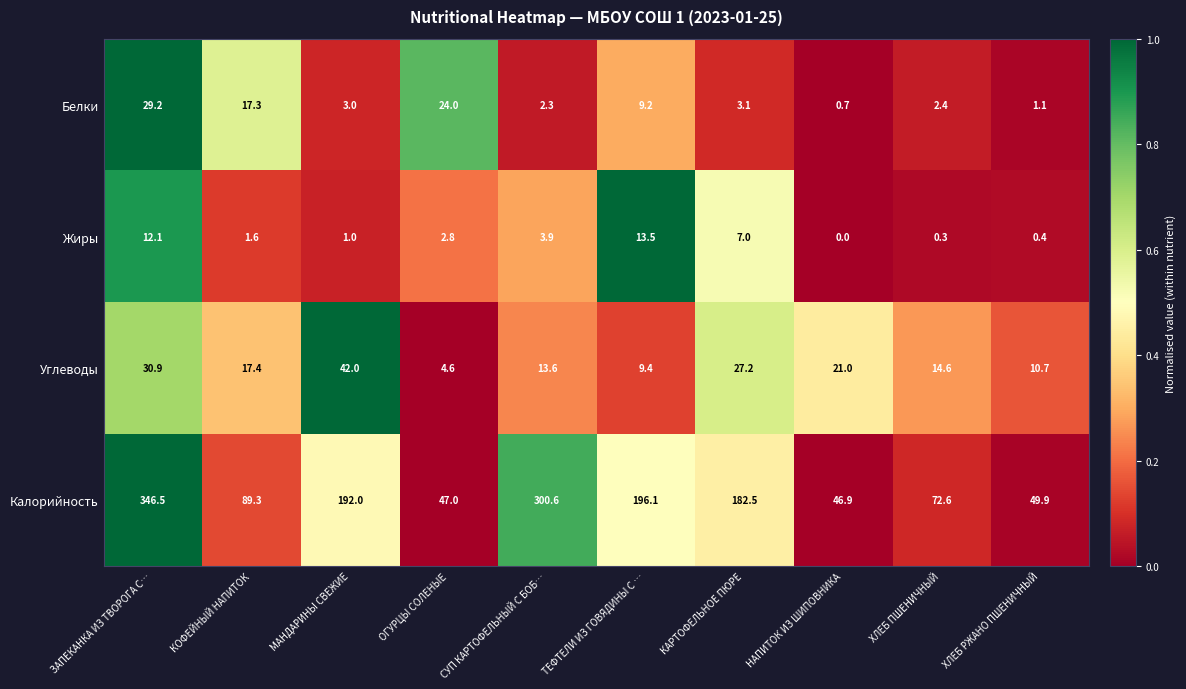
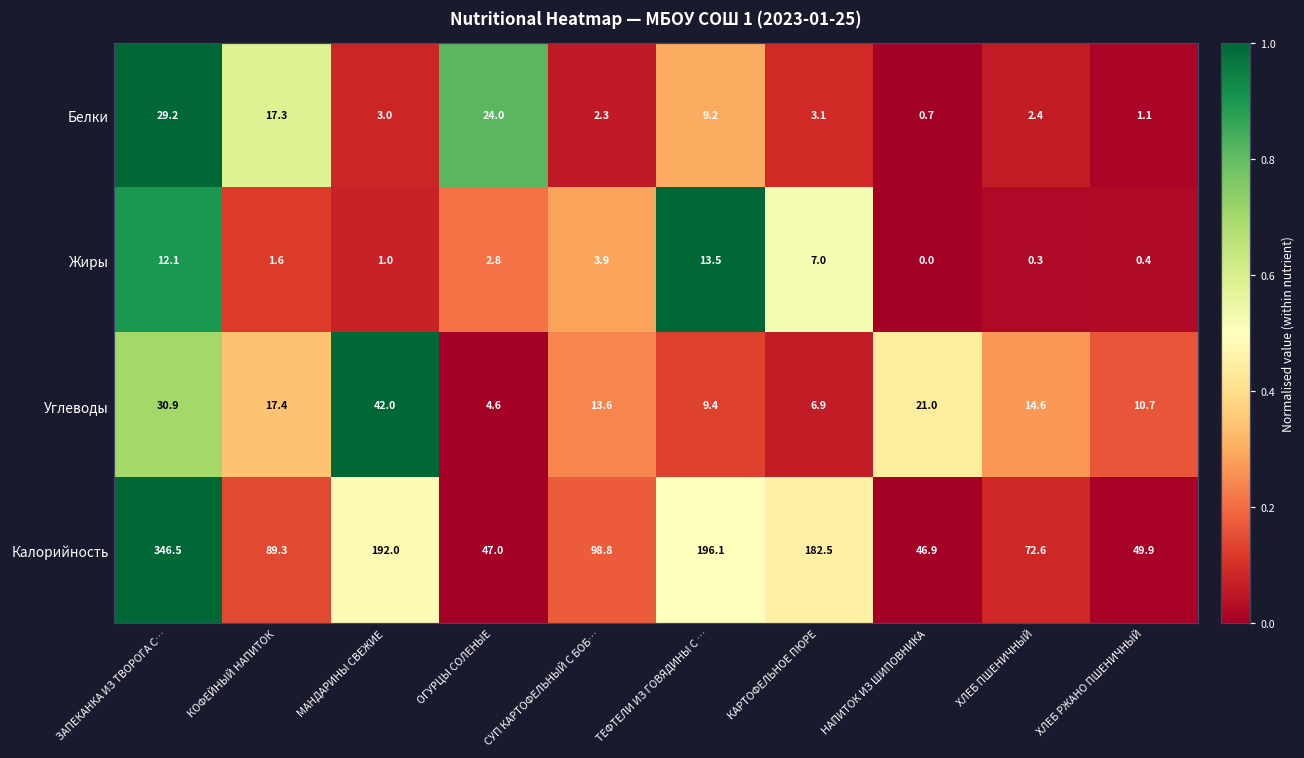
Углеводы, КАРТОФЕЛЬНОЕ ПЮРЕ: 27.2 -> 6.9
Калорийность, СУП КАРТОФЕЛЬНЫЙ С БОБ…: 300.6 -> 98.8
